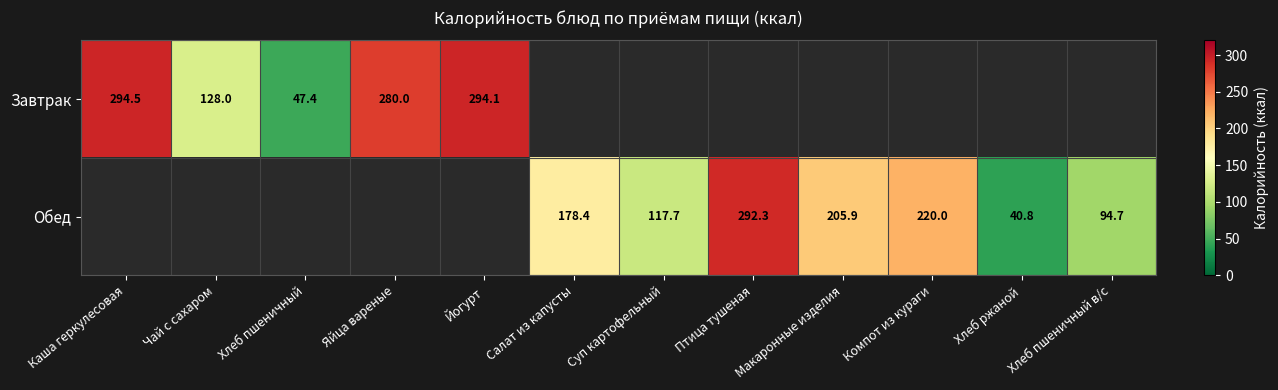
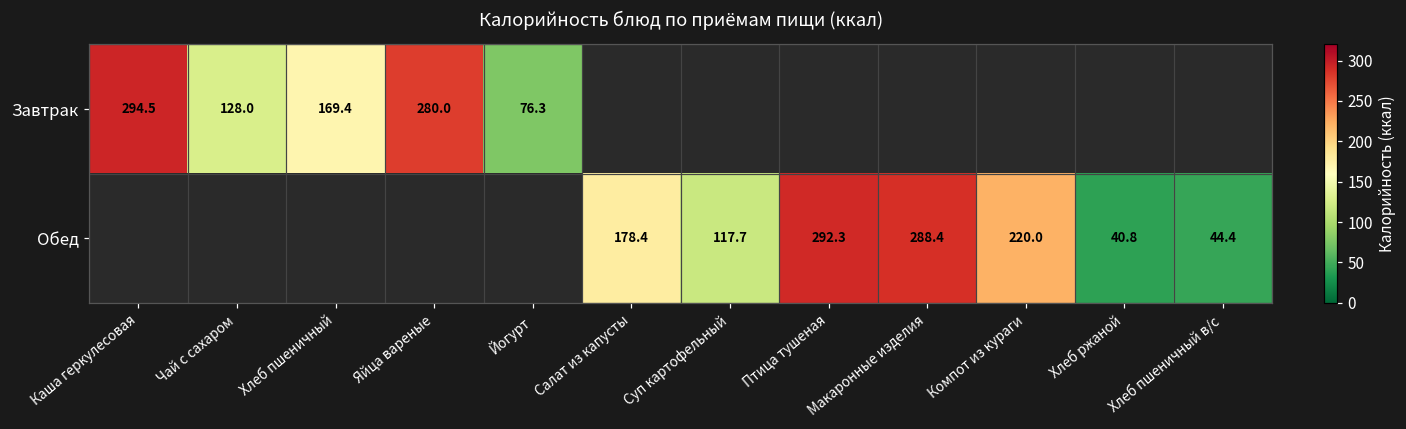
Завтрак, Хлеб пшеничный: 47.4 -> 169.4
Завтрак, Йогурт: 294.1 -> 76.3
Обед, Макаронные изделия: 205.9 -> 288.4
Обед, Хлеб пшеничный в/с: 94.7 -> 44.4
